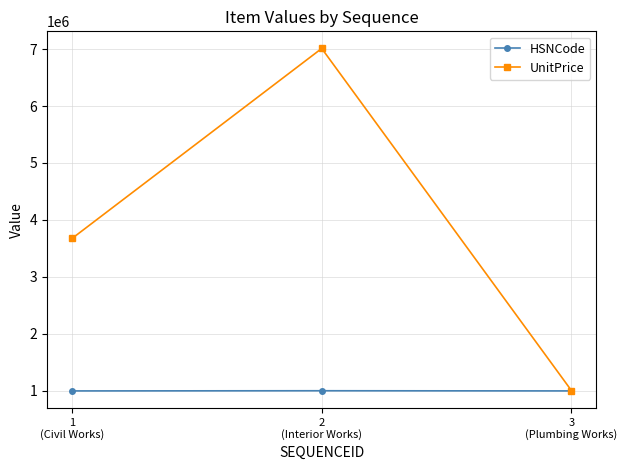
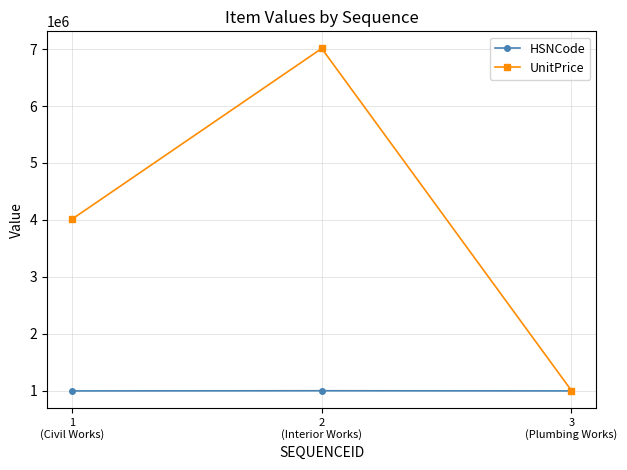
UnitPrice, 1 (Civil Works): 3700000 -> 4000000
